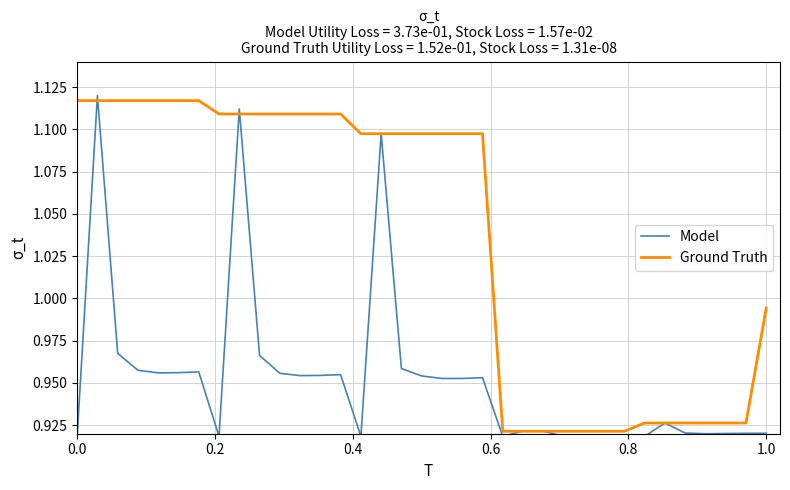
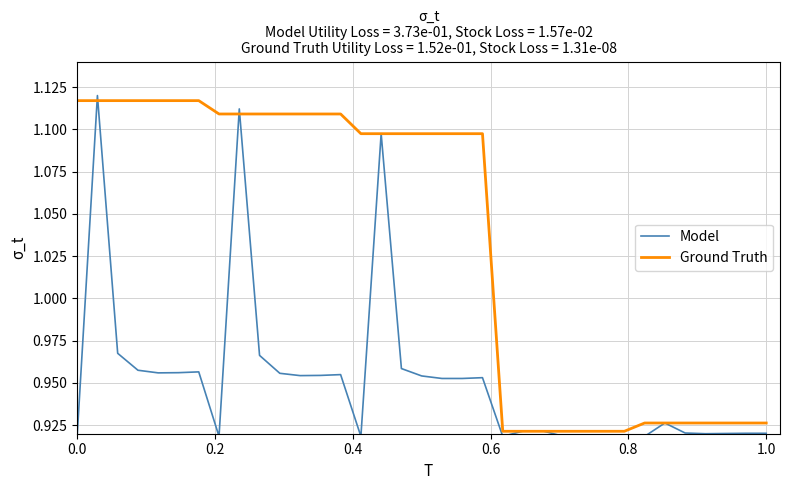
Ground Truth, 1.0: 0.994 -> 0.926
